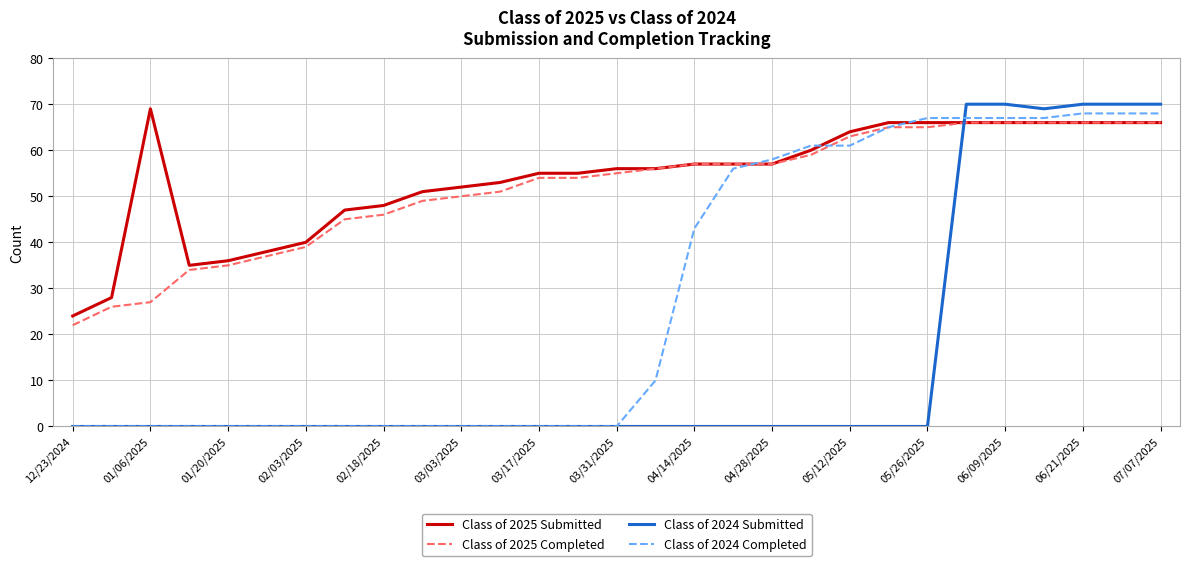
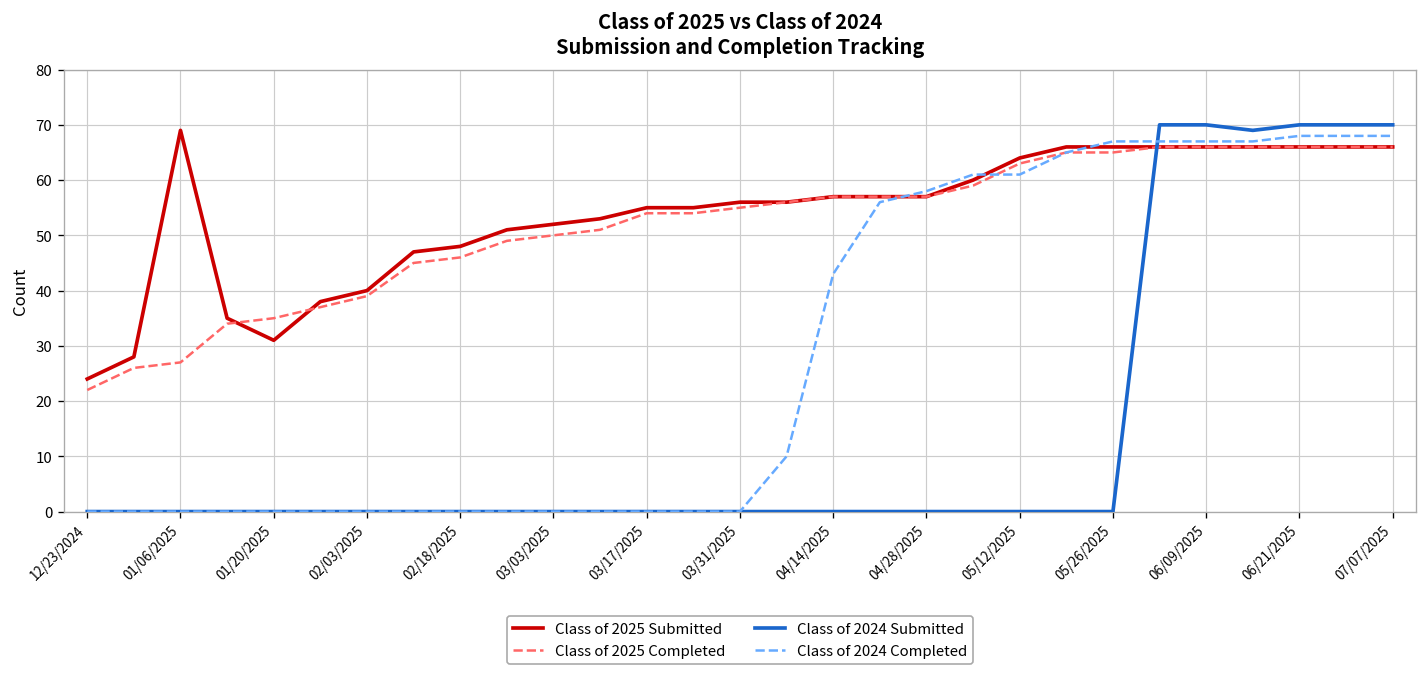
Class of 2025 Submitted, 01/20/2025: 36 -> 31
